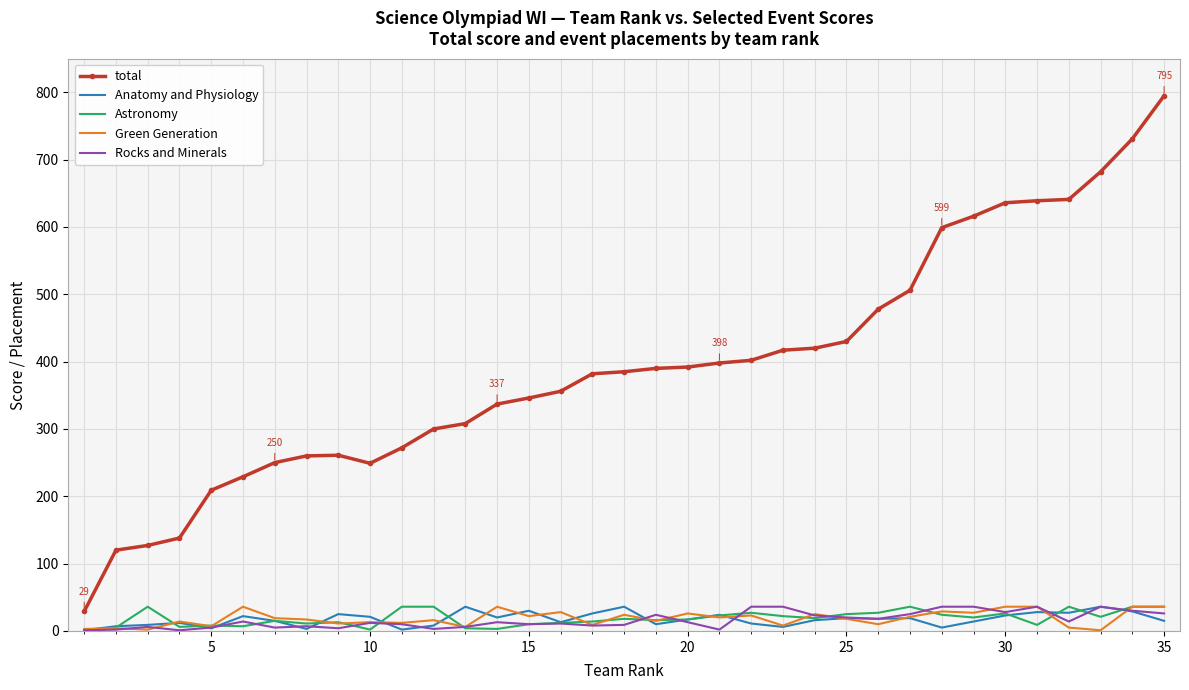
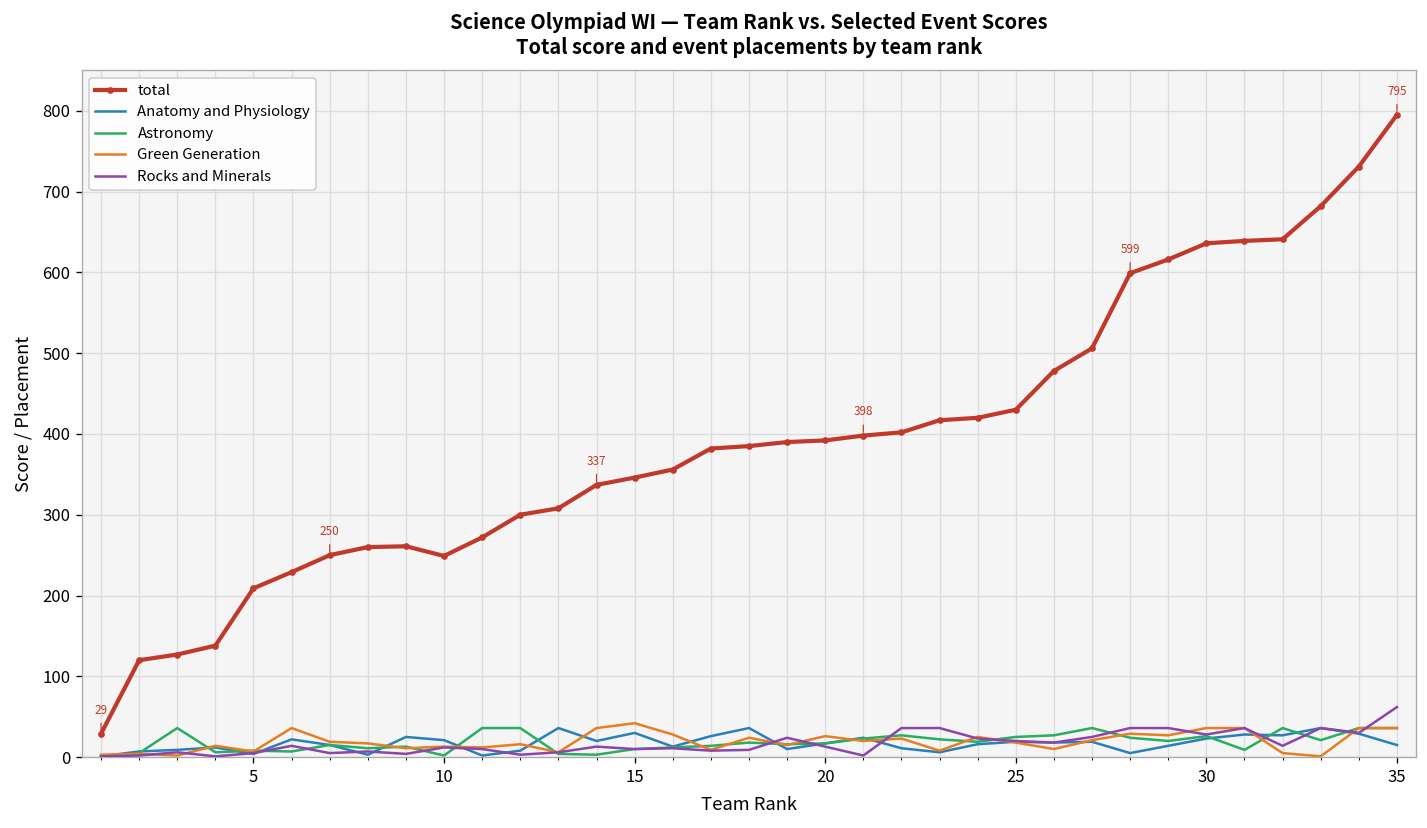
Green Generation, 15: 20 -> 40
Rocks and Minerals, 35: 30 -> 60
